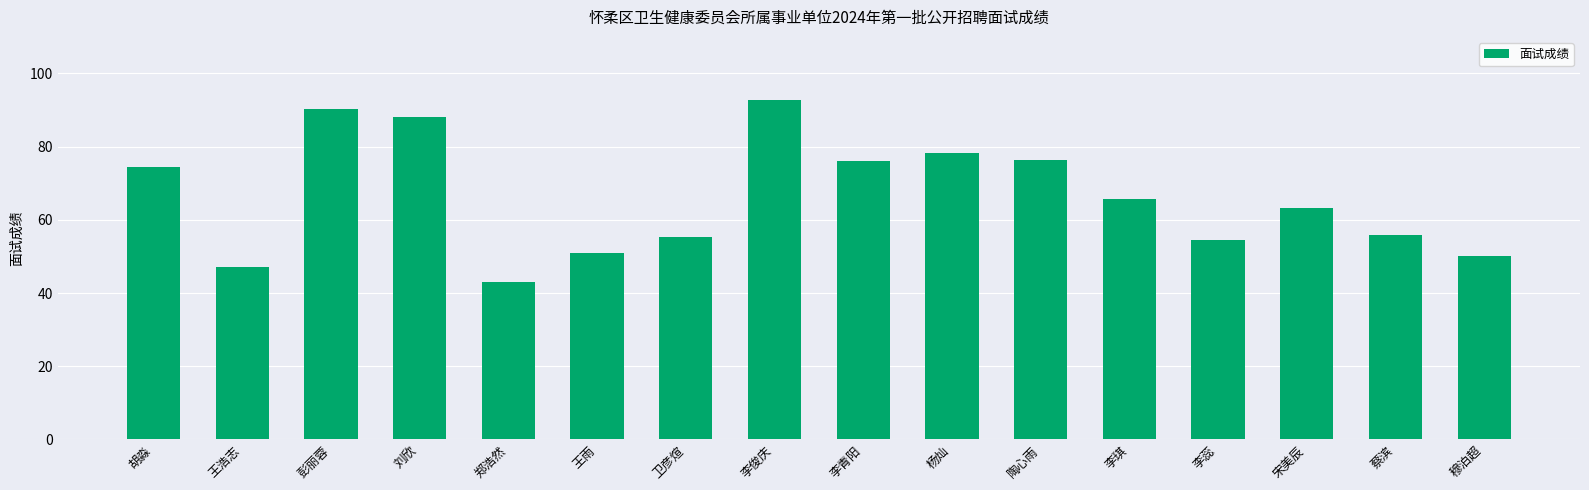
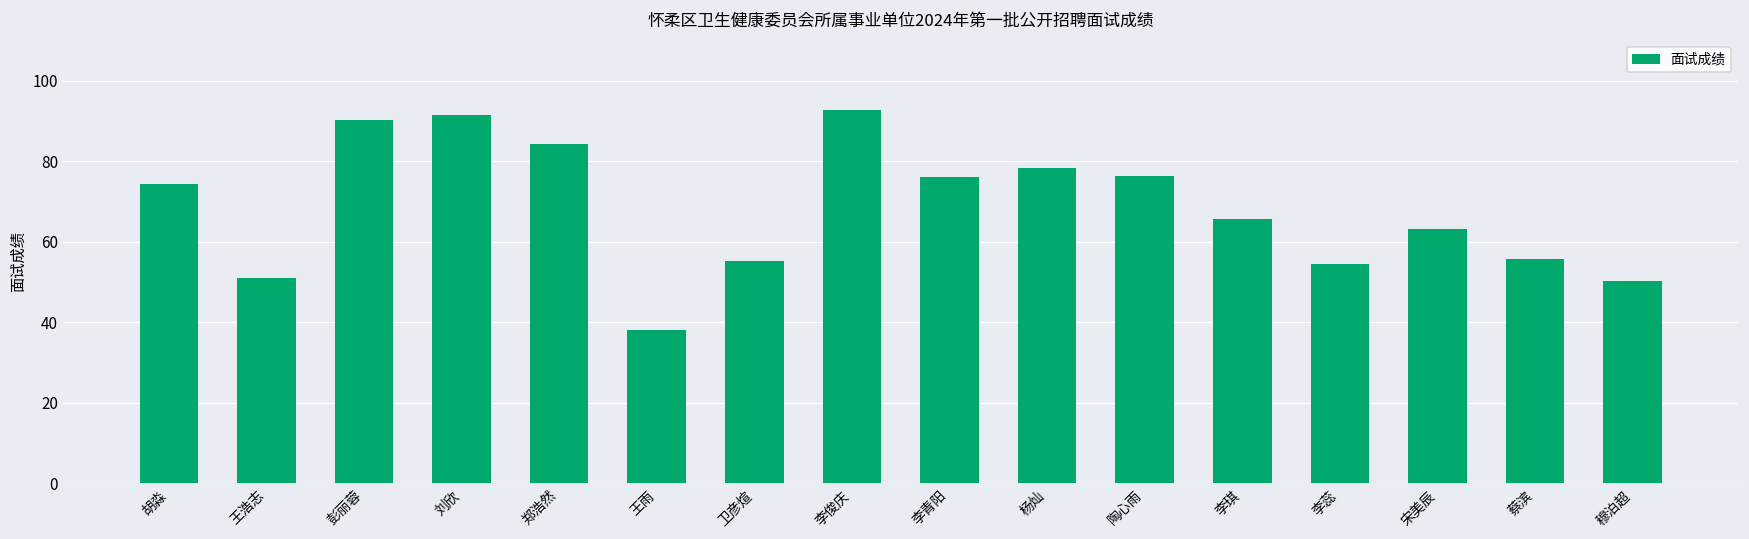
王浩志: 47 -> 51
刘欣: 88 -> 92
郑浩然: 43 -> 84
王雨: 51 -> 38
